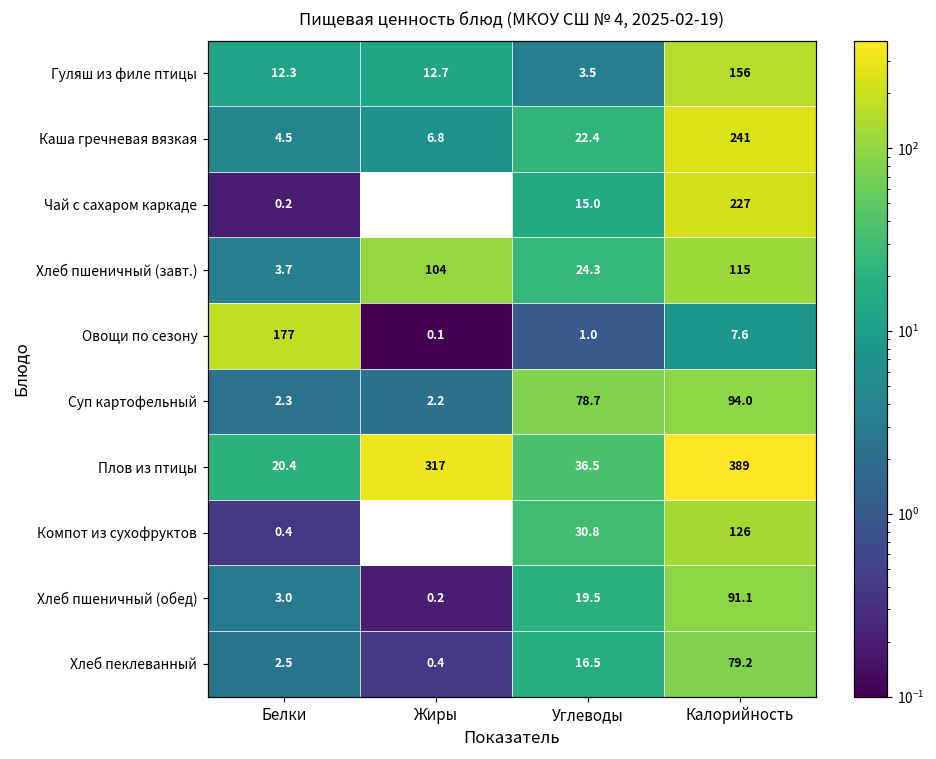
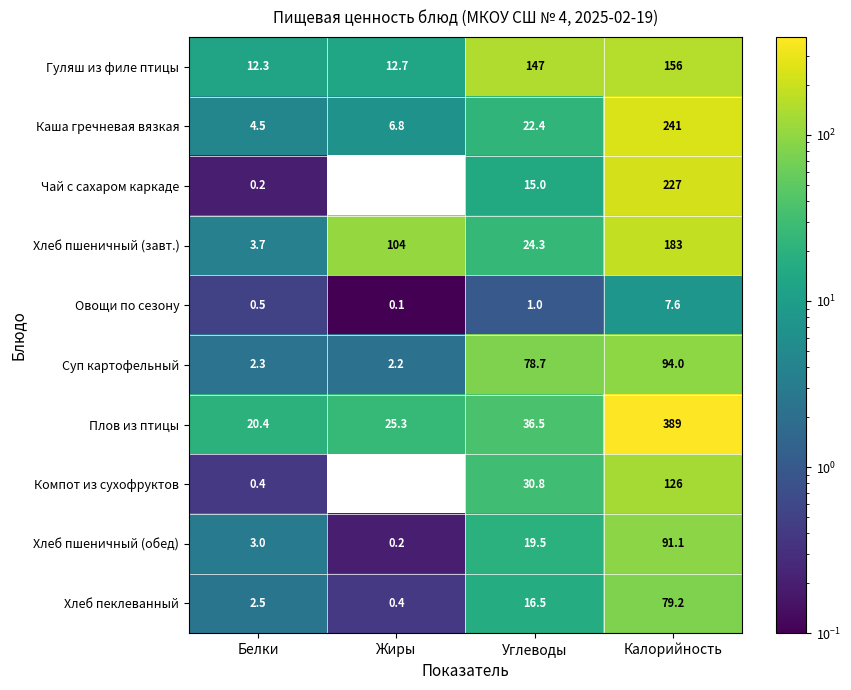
Гуляш из филе птицы, Углеводы: 3.5 -> 147
Хлеб пшеничный (завт.), Калорийность: 115 -> 183
Овощи по сезону, Белки: 177 -> 0.5
Плов из птицы, Жиры: 317 -> 25.3
